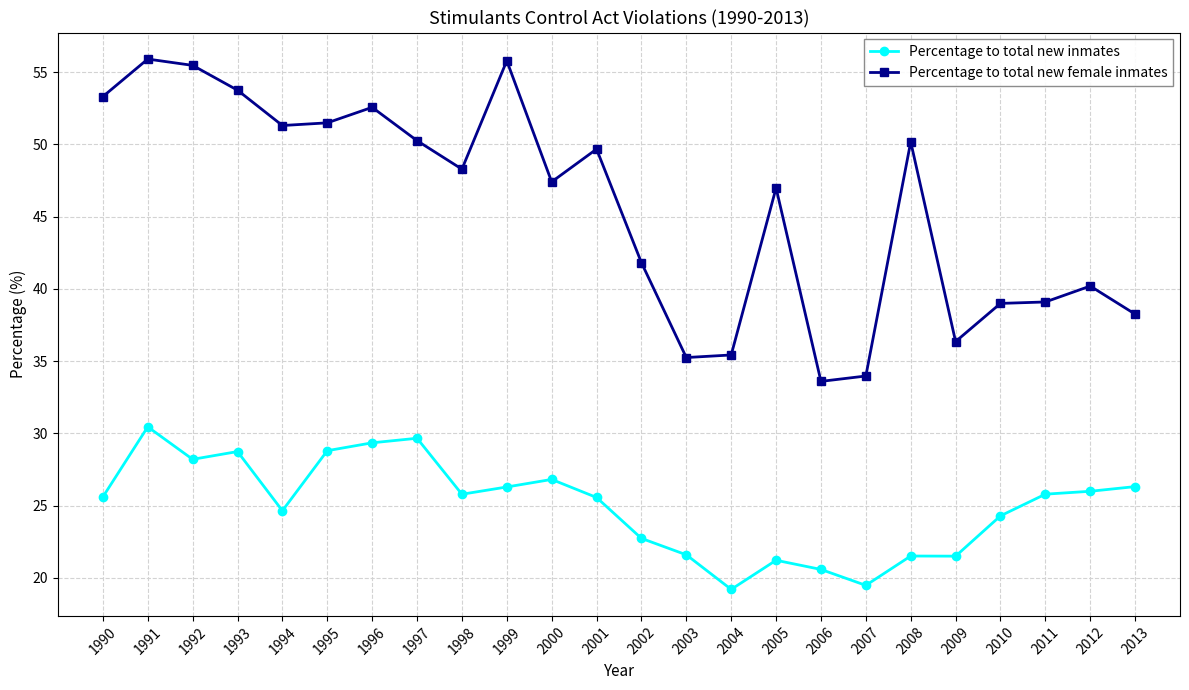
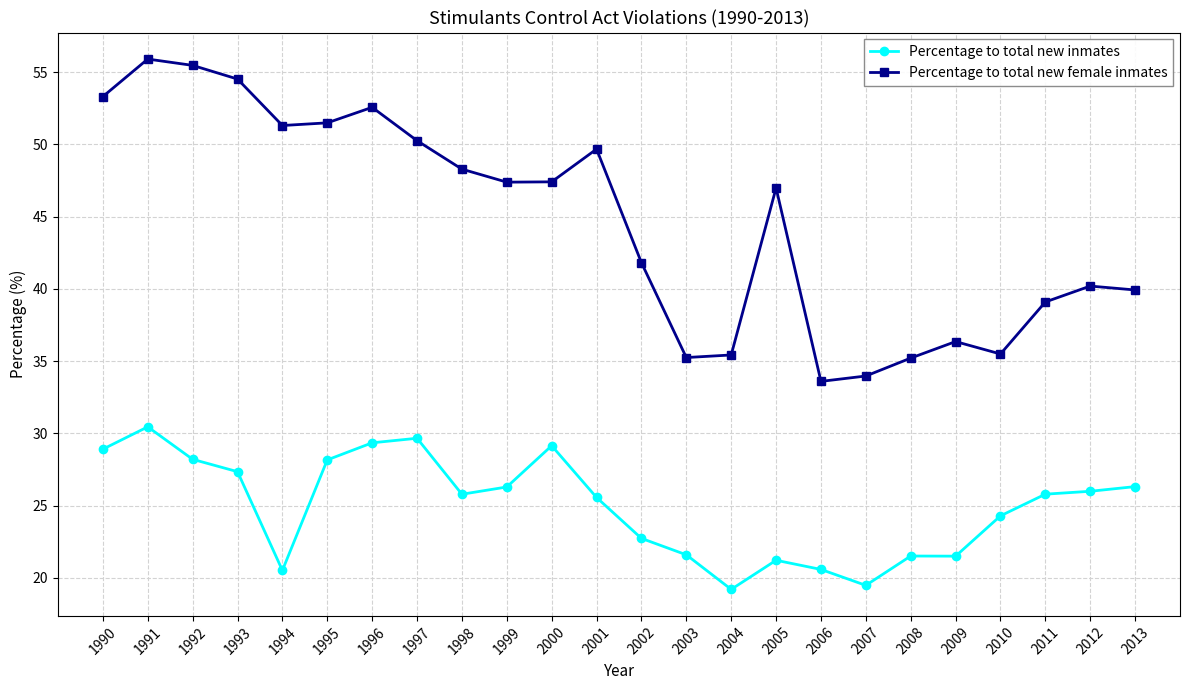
Percentage to total new inmates, 1990: 25.6 -> 28.9
Percentage to total new inmates, 1993: 28.7 -> 27.4
Percentage to total new female inmates, 1993: 53.8 -> 54.5
Percentage to total new inmates, 1994: 24.7 -> 20.5
Percentage to total new inmates, 1995: 28.8 -> 28.2
Percentage to total new female inmates, 1999: 55.8 -> 47.4
Percentage to total new inmates, 2000: 26.8 -> 29.2
Percentage to total new female inmates, 2008: 50.2 -> 35.2
Percentage to total new female inmates, 2010: 39.0 -> 35.5
Percentage to total new female inmates, 2013: 38.3 -> 39.9
